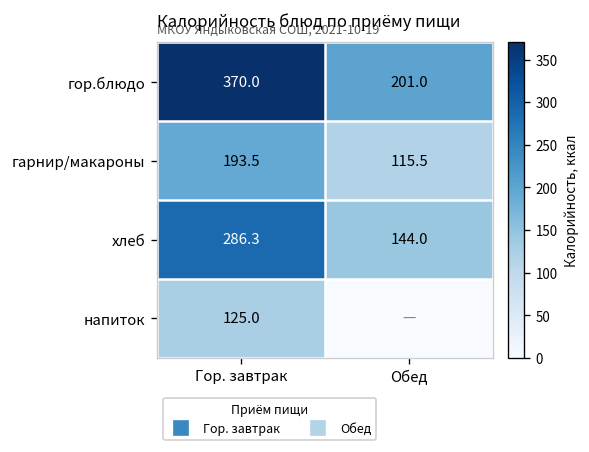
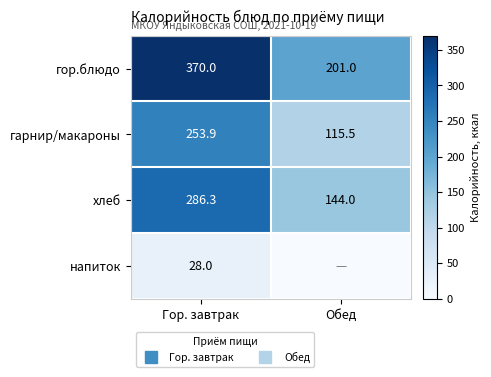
гарнир/макароны, Гор. завтрак: 193.5 -> 253.9
напиток, Гор. завтрак: 125.0 -> 28.0
